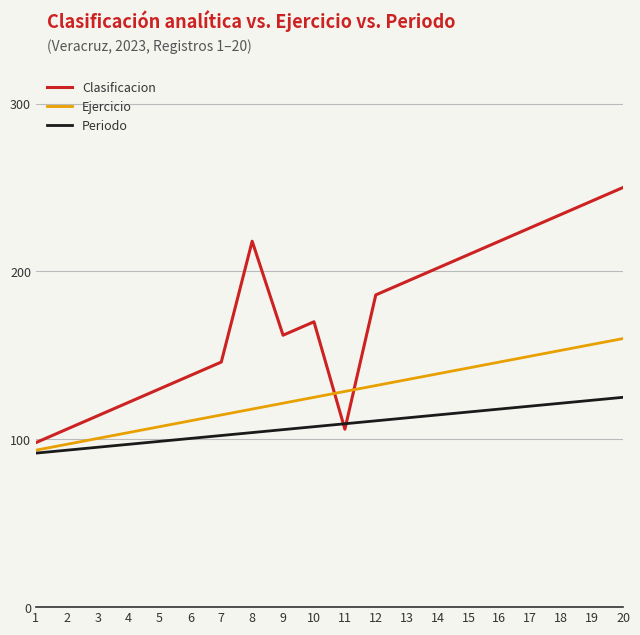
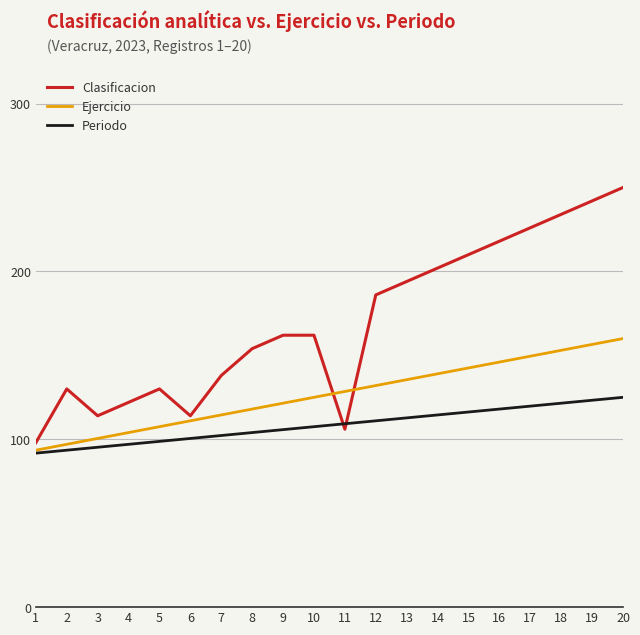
Clasificacion, 2: 106 -> 130
Clasificacion, 6: 138 -> 114
Clasificacion, 7: 146 -> 138
Clasificacion, 8: 218 -> 154
Clasificacion, 10: 170 -> 162
